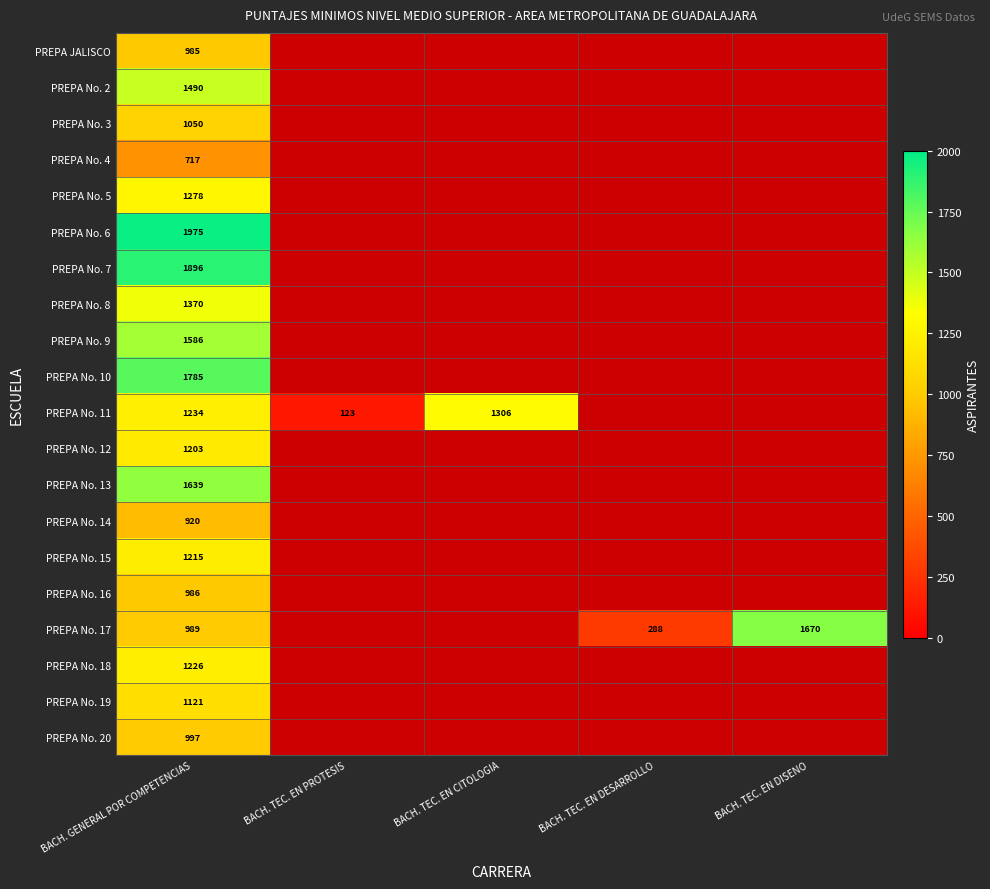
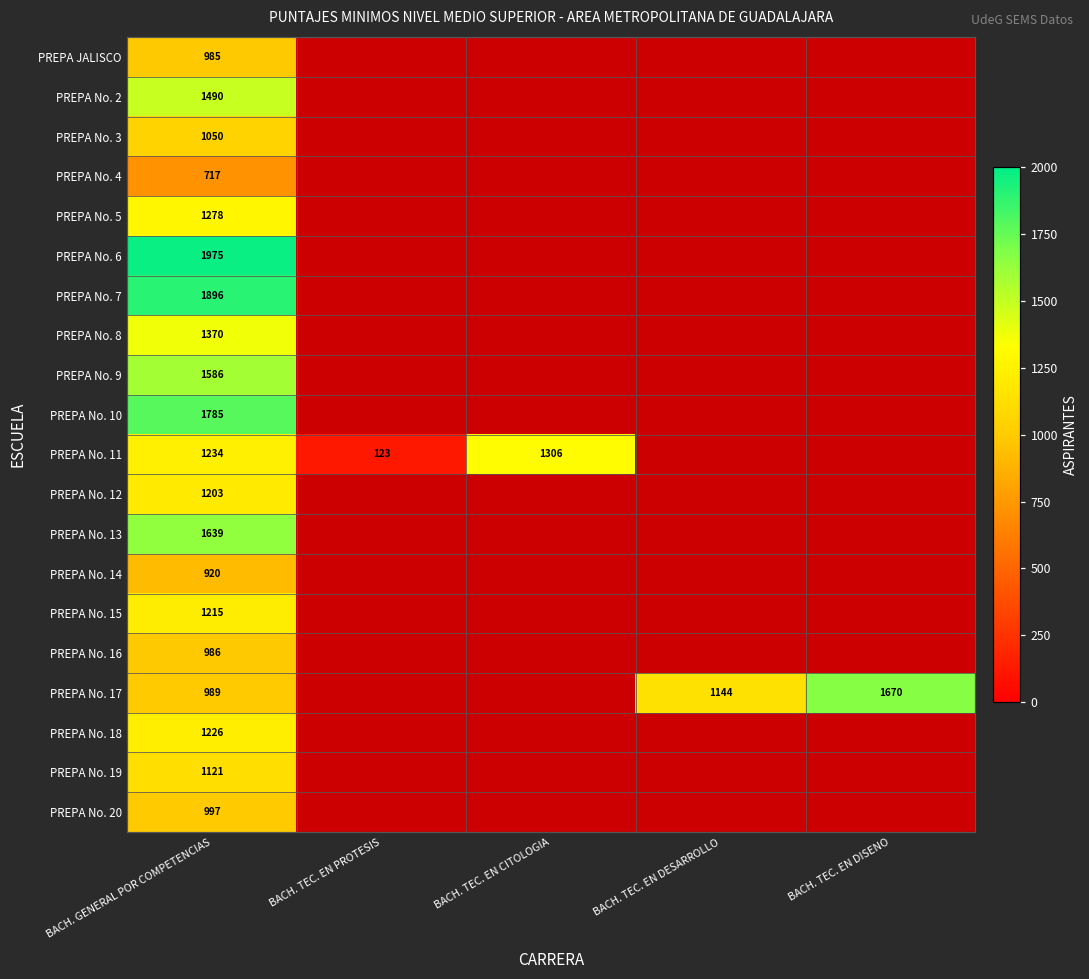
PREPA No. 17, BACH. TEC. EN DESARROLLO: 288 -> 1144
